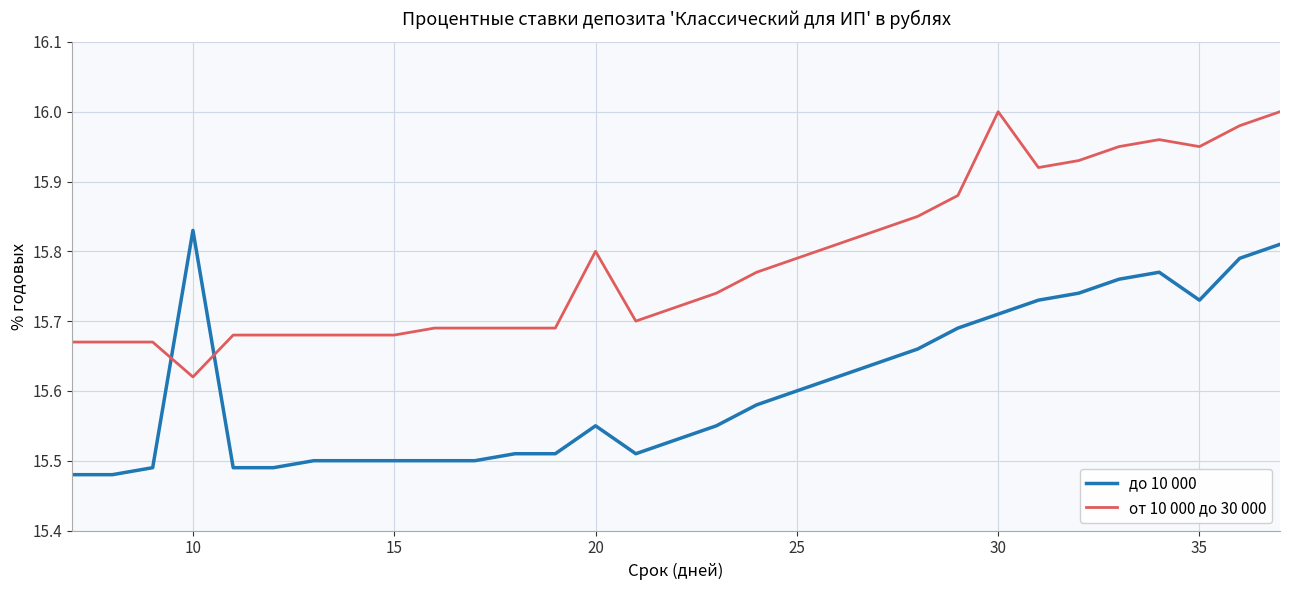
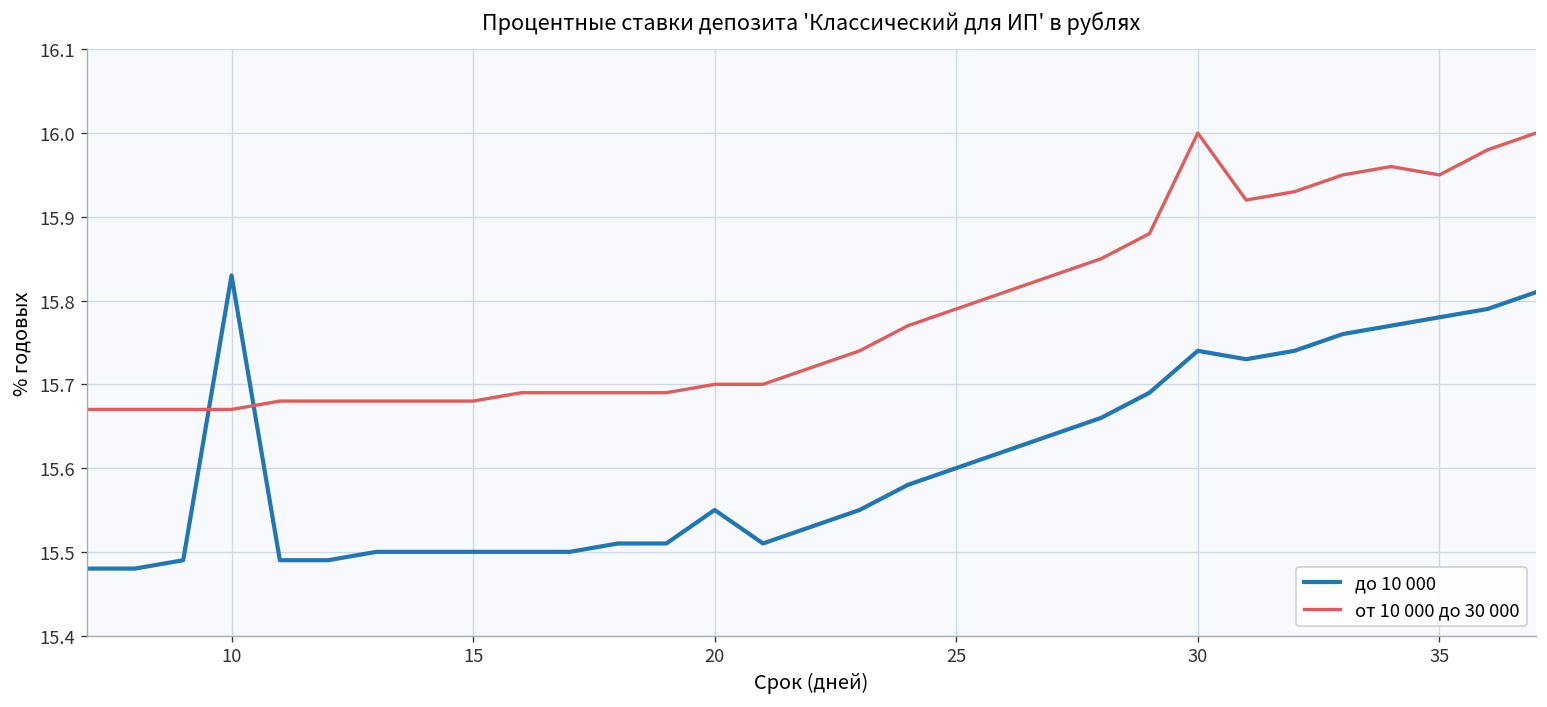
от 10 000 до 30 000, 10: 15.62 -> 15.67
от 10 000 до 30 000, 20: 15.8 -> 15.7
до 10 000, 30: 15.71 -> 15.74
до 10 000, 35: 15.73 -> 15.78
